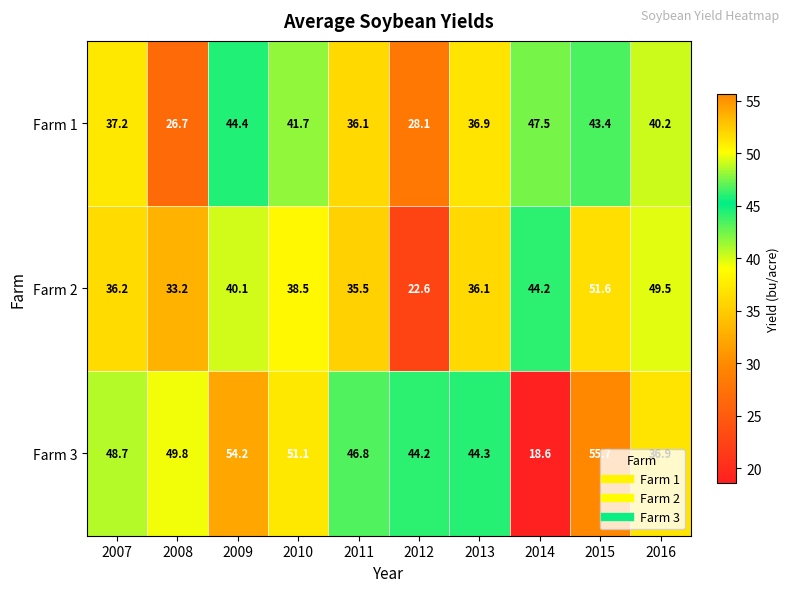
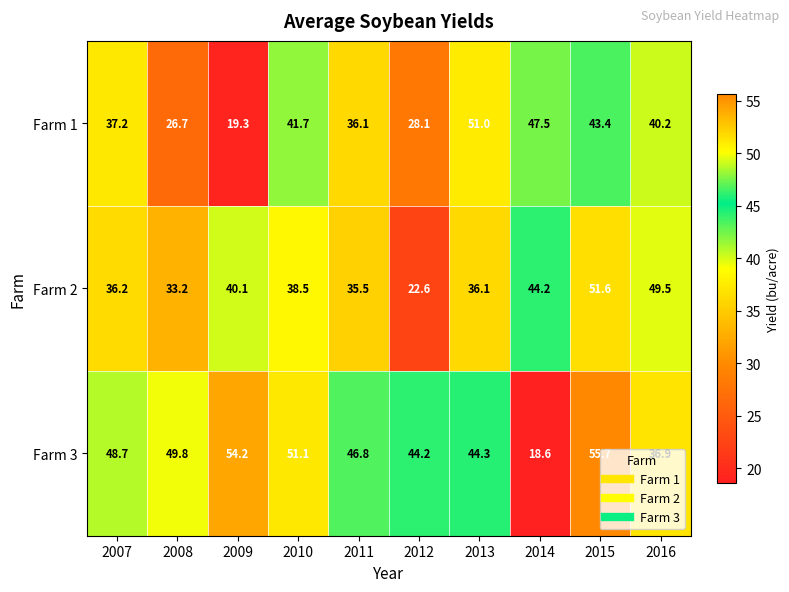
Farm 1, 2009: 44.4 -> 19.3
Farm 1, 2013: 36.9 -> 51.0
